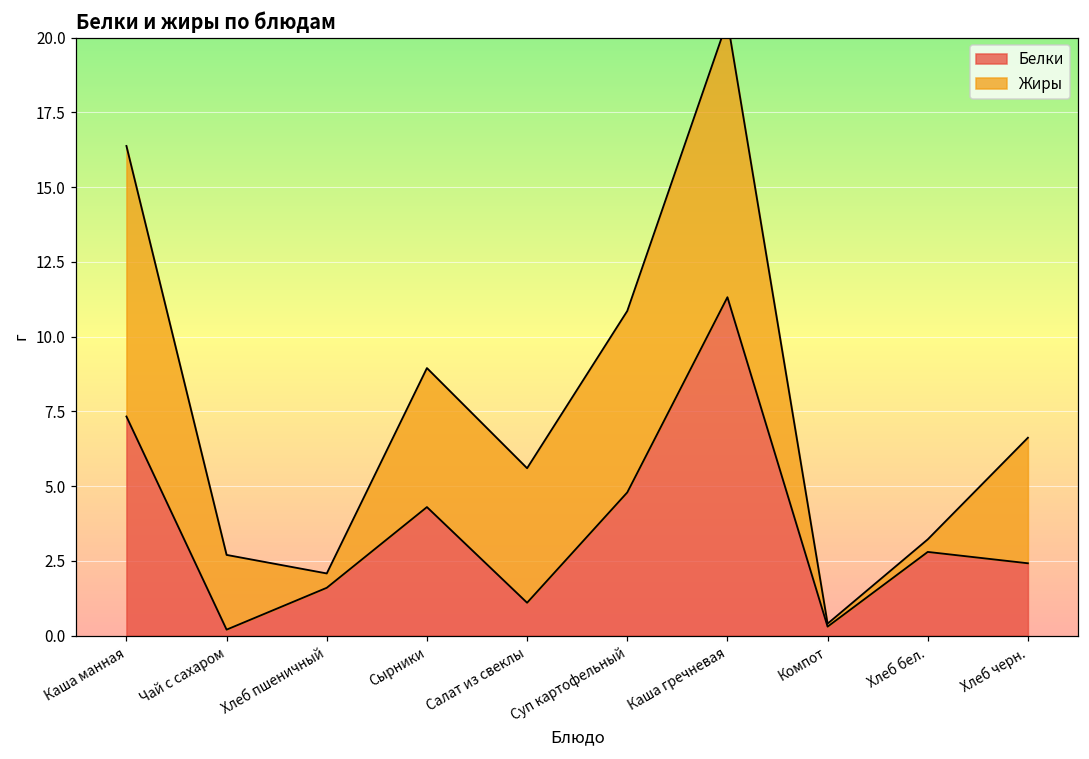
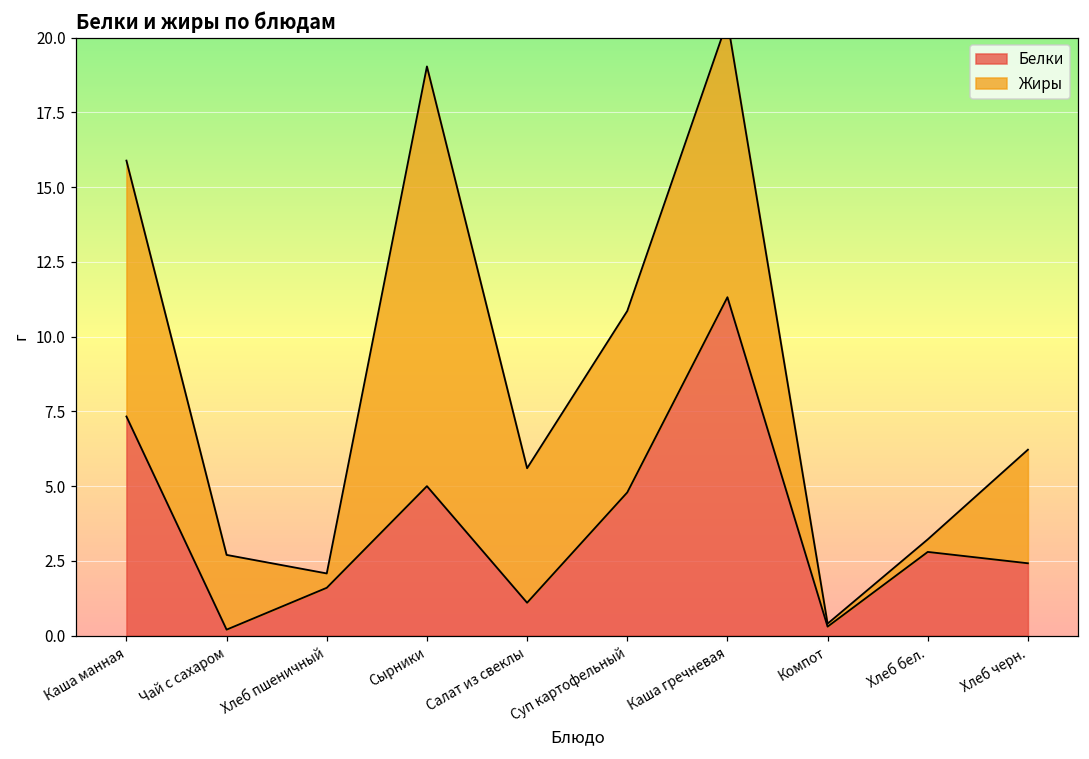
Жиры, Каша манная: 9.1 -> 8.6
Белки, Сырники: 4.3 -> 5.0
Жиры, Сырники: 4.6 -> 14.0
Жиры, Хлеб черн.: 4.2 -> 3.8
